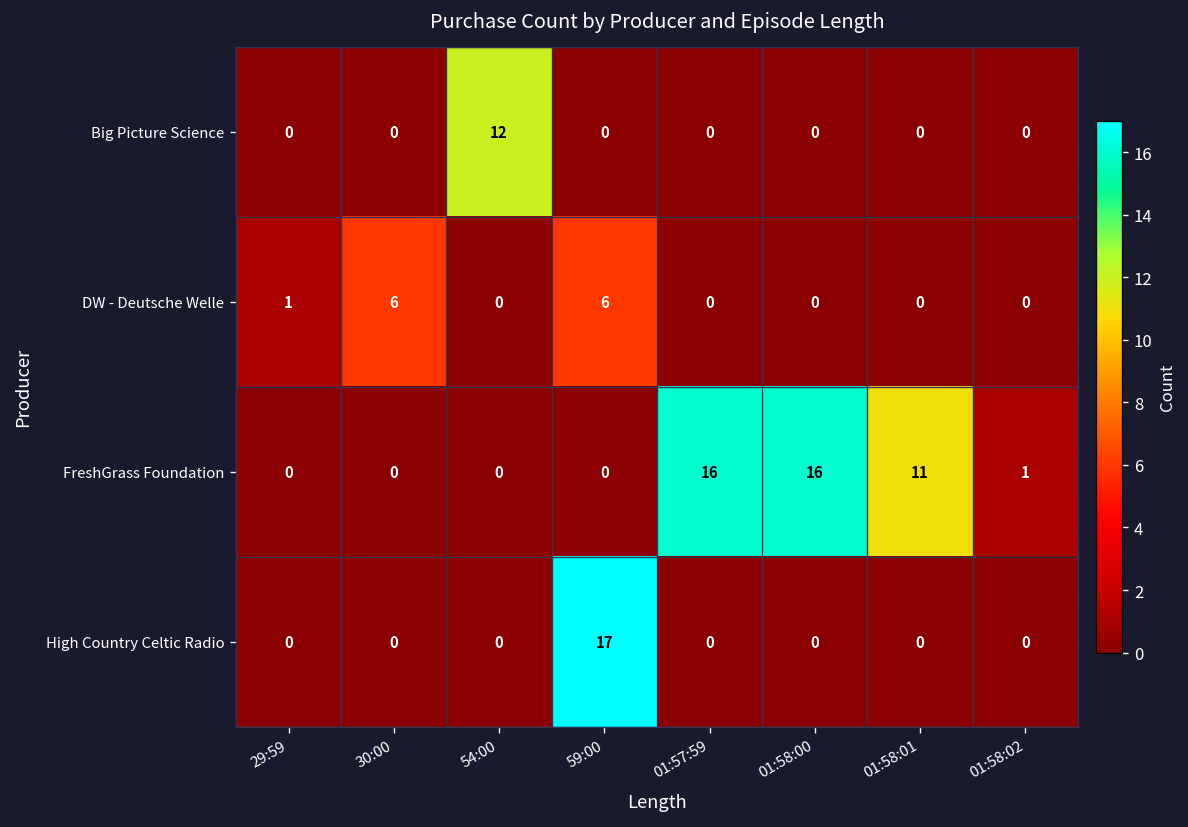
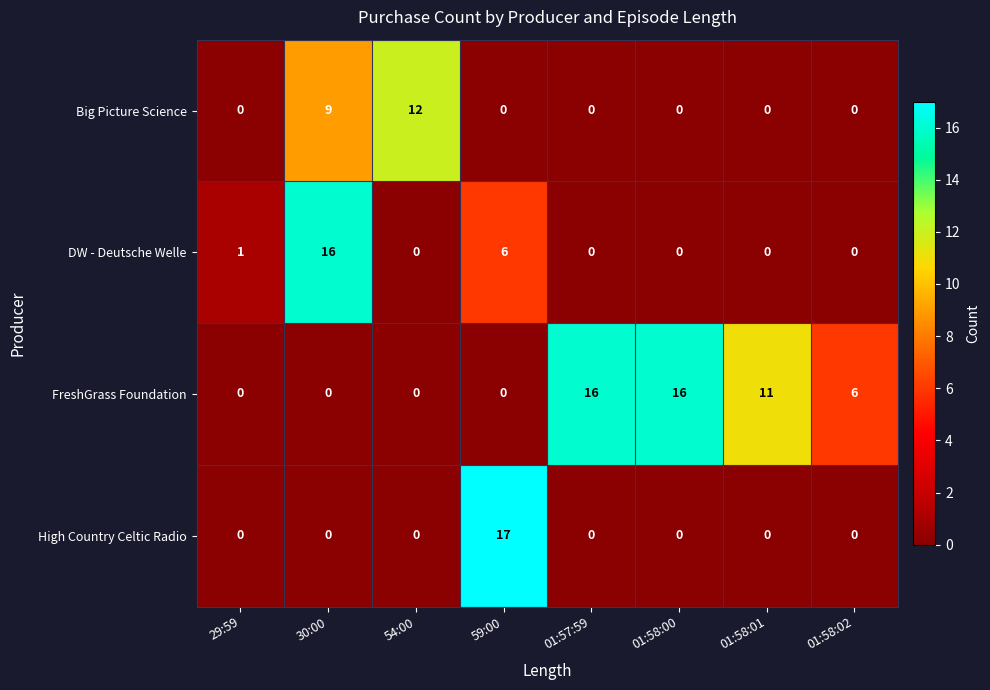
Big Picture Science, 30:00: 0 -> 9
DW - Deutsche Welle, 30:00: 6 -> 16
FreshGrass Foundation, 01:58:02: 1 -> 6
